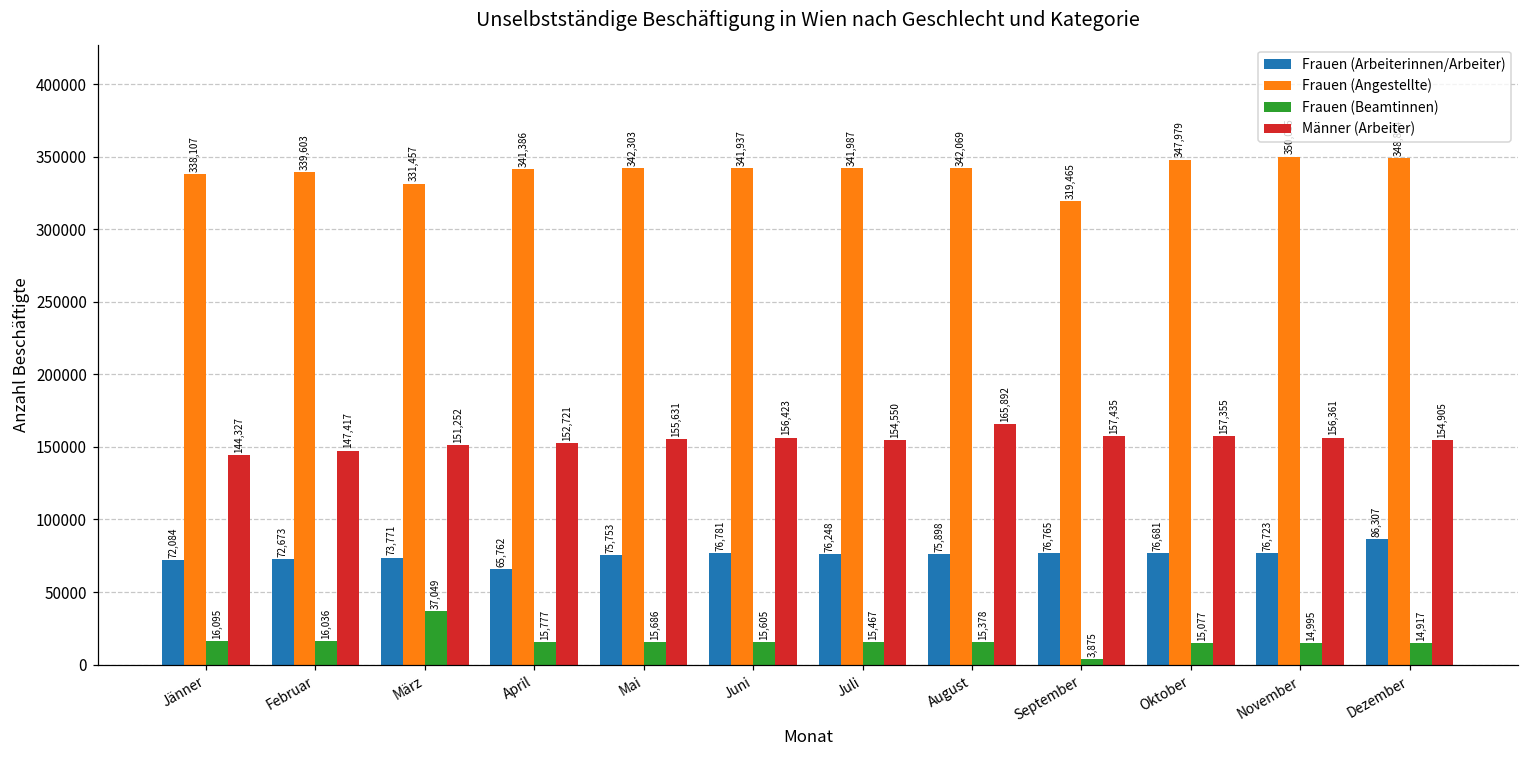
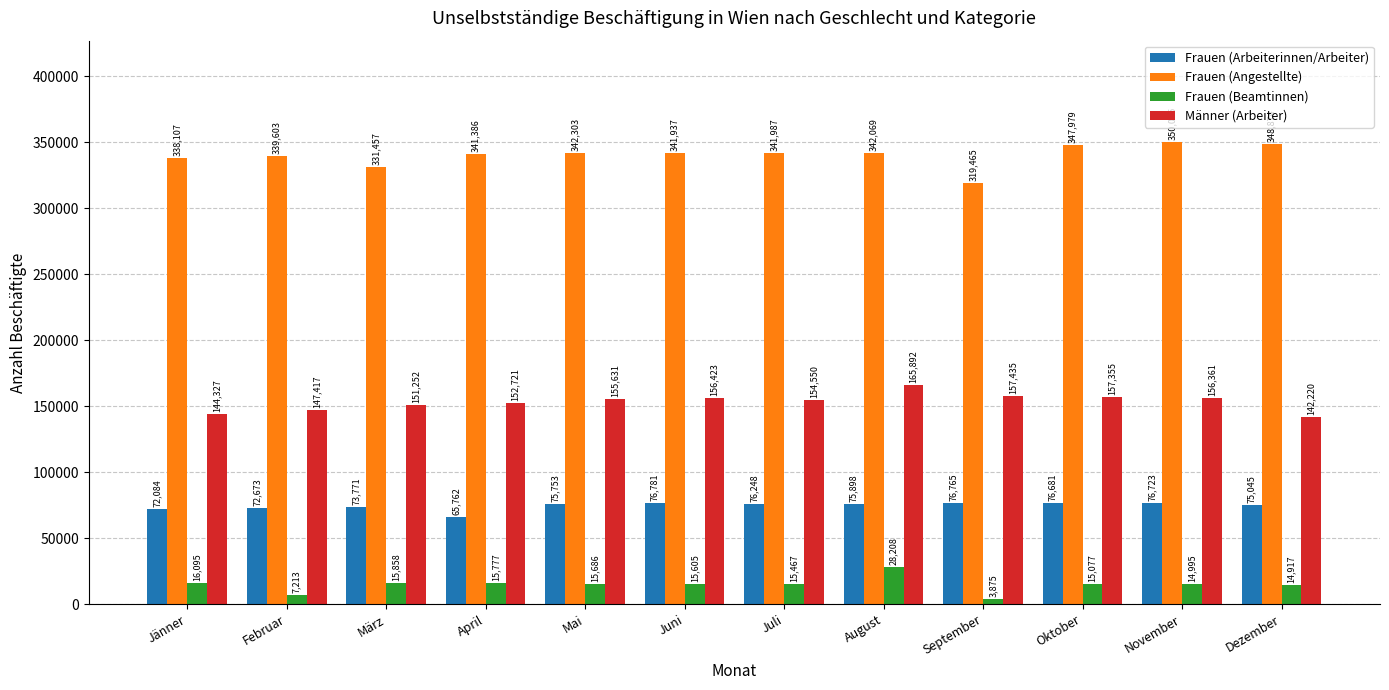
Frauen (Beamtinnen), Februar: 16,036 -> 7,213
Frauen (Beamtinnen), März: 37,049 -> 15,858
Frauen (Beamtinnen), August: 15,378 -> 28,208
Frauen (Arbeiterinnen/Arbeiter), Dezember: 86,307 -> 75,045
Männer (Arbeiter), Dezember: 154,905 -> 142,220
